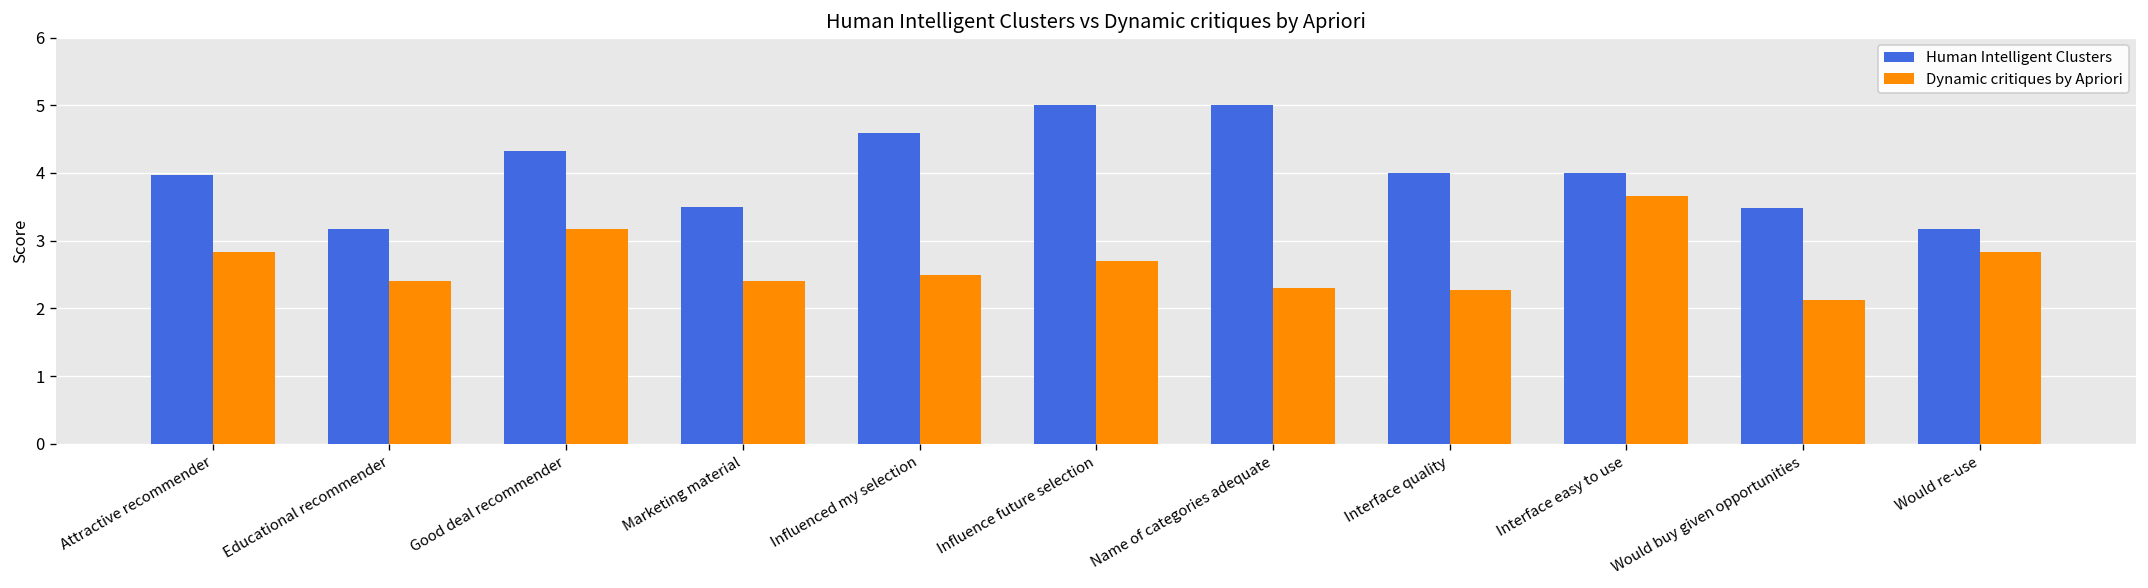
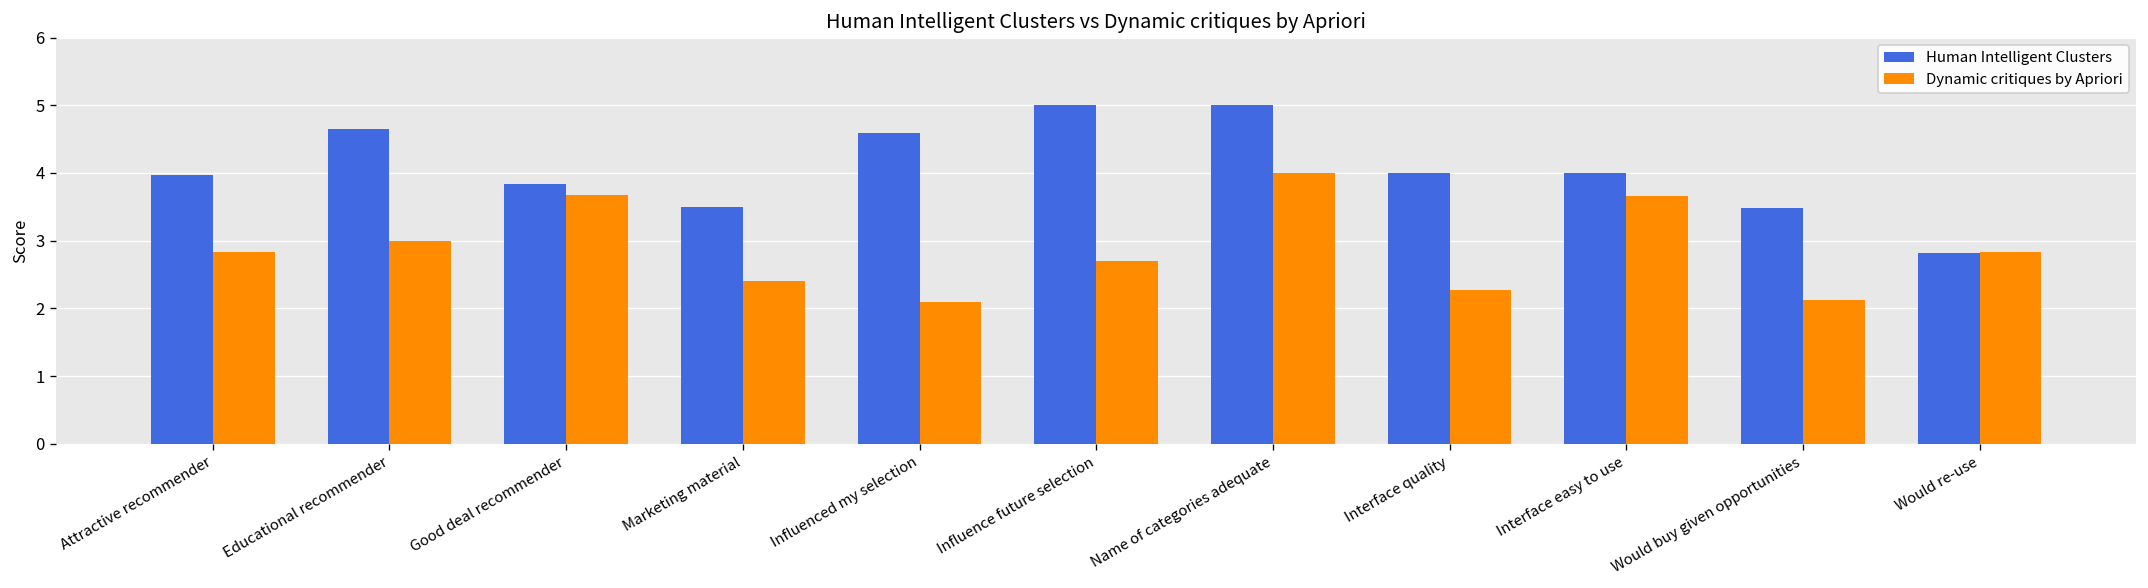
Human Intelligent Clusters, Educational recommender: 3.2 -> 4.6
Dynamic critiques by Apriori, Educational recommender: 2.4 -> 3.0
Human Intelligent Clusters, Good deal recommender: 4.3 -> 3.8
Dynamic critiques by Apriori, Good deal recommender: 3.2 -> 3.7
Dynamic critiques by Apriori, Influenced my selection: 2.5 -> 2.1
Dynamic critiques by Apriori, Name of categories adequate: 2.3 -> 4.0
Human Intelligent Clusters, Would re-use: 3.2 -> 2.8
